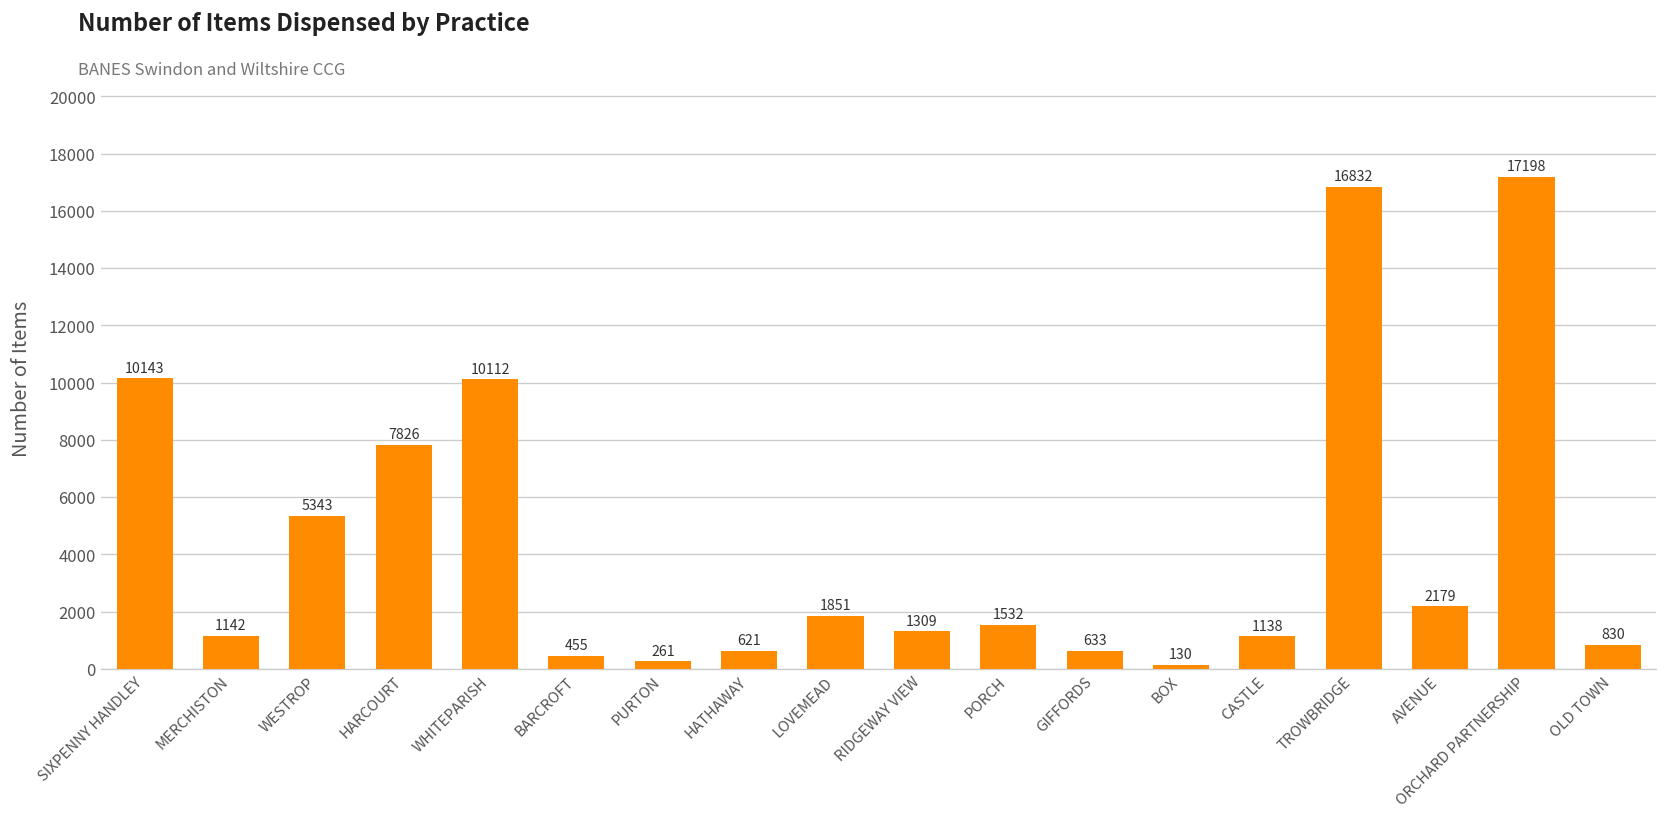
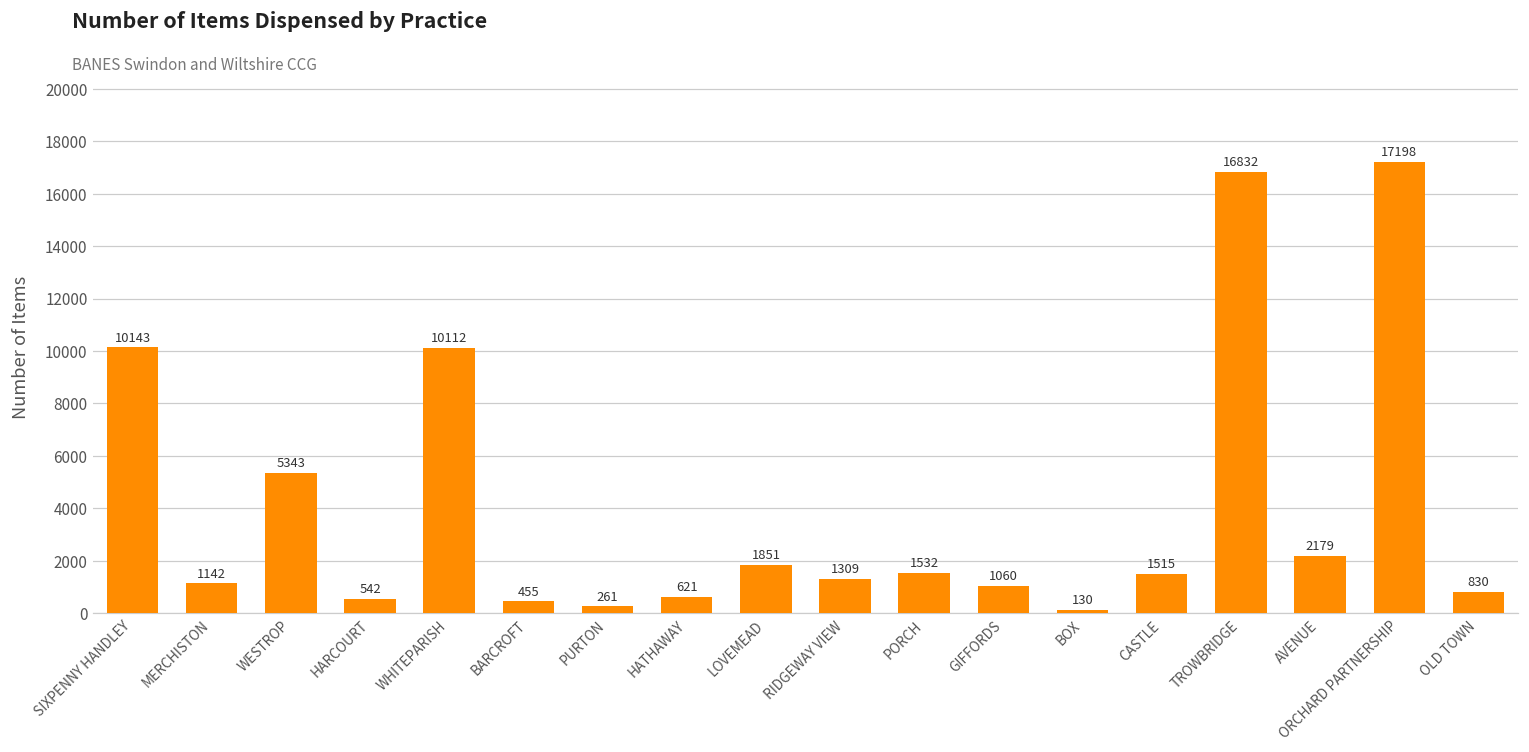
HARCOURT: 7826 -> 542
GIFFORDS: 633 -> 1060
CASTLE: 1138 -> 1515
